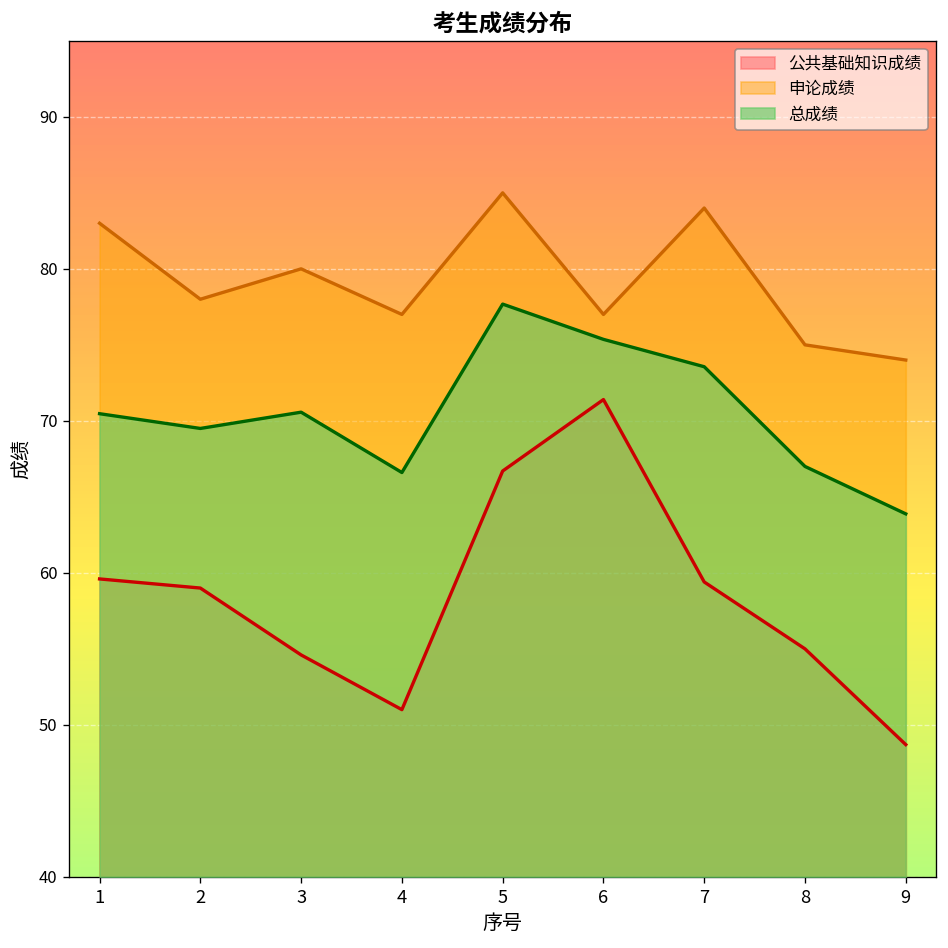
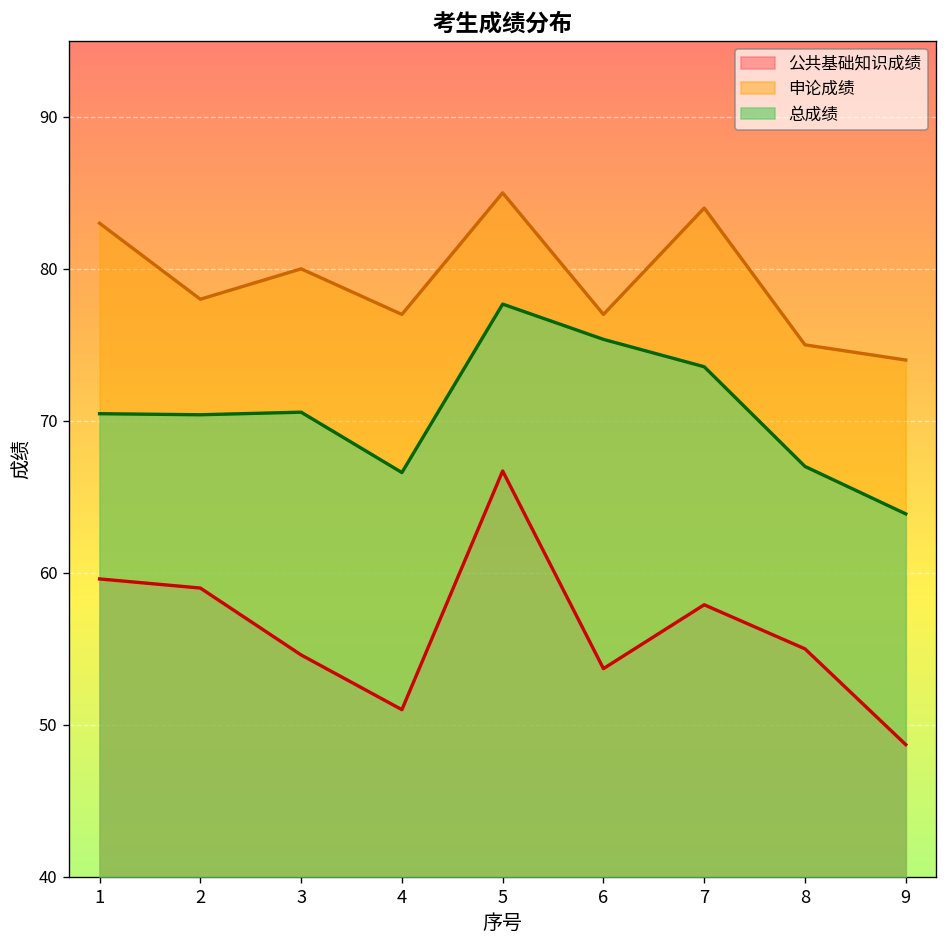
总成绩, 2: 69.5 -> 70.4
公共基础知识成绩, 6: 71.4 -> 53.7
公共基础知识成绩, 7: 59.4 -> 57.9
